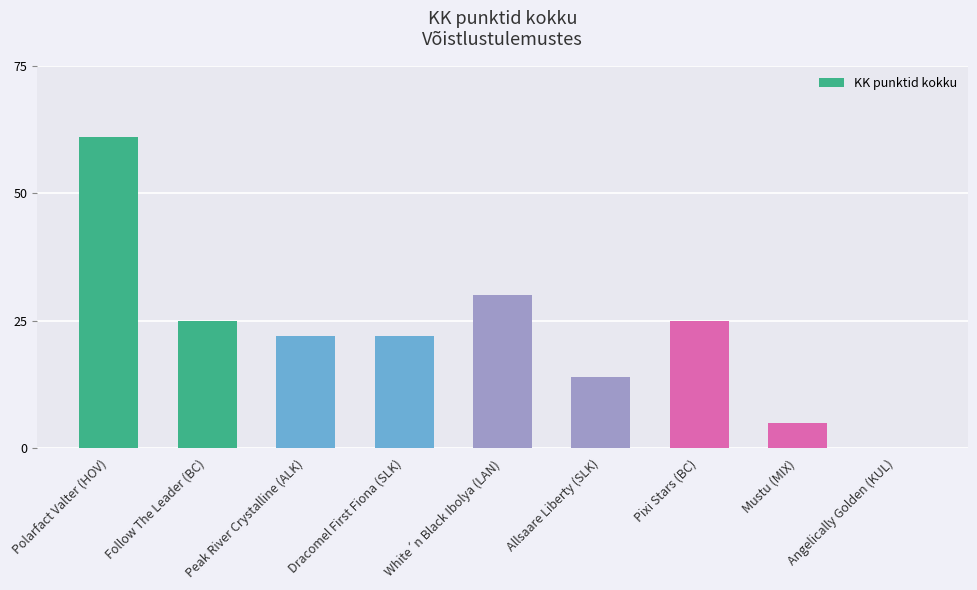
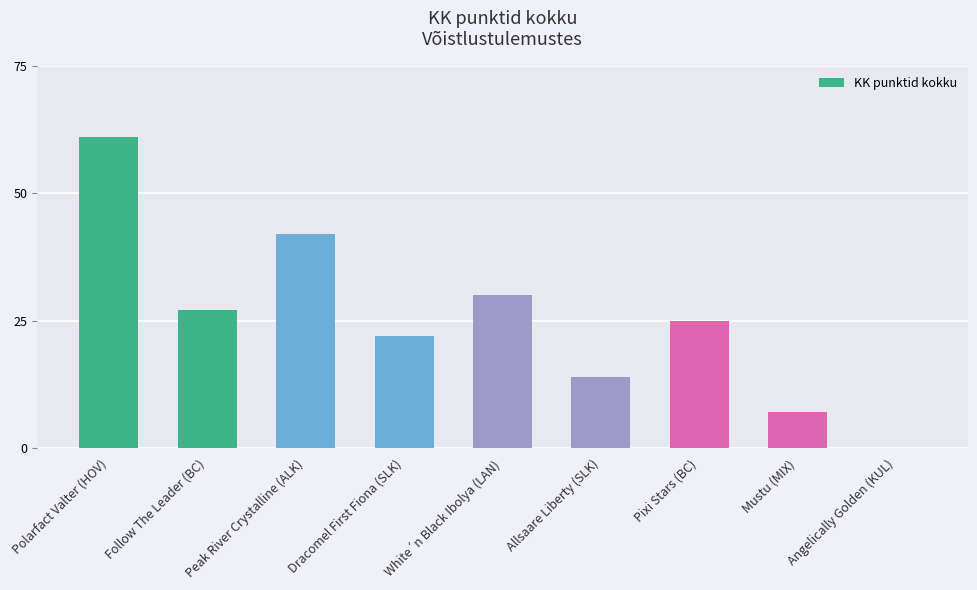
Follow The Leader (BC): 25 -> 27
Peak River Crystalline (ALK): 22 -> 42
Mustu (MIX): 5 -> 7
